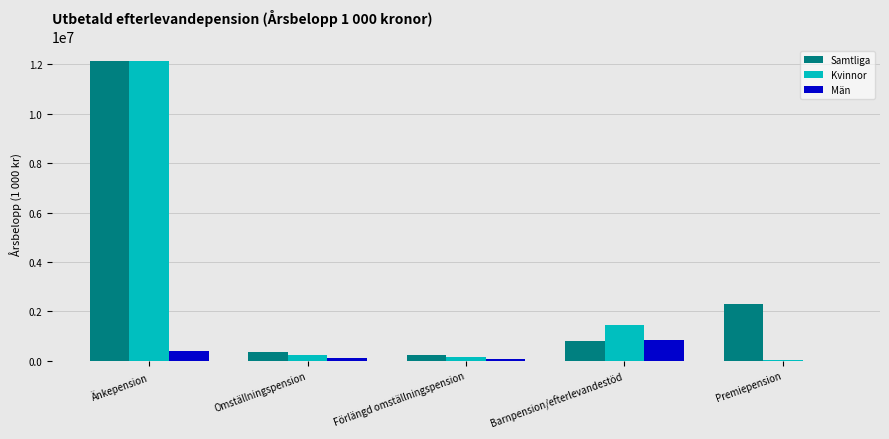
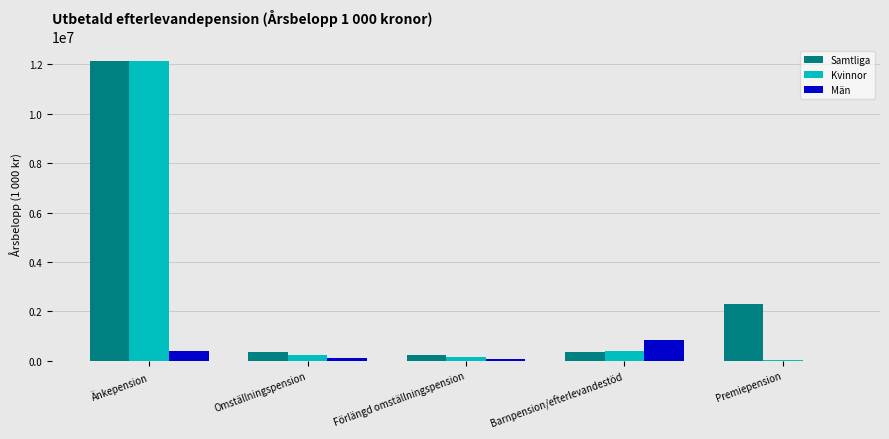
Samtliga, Barnpension/efterlevandestöd: 800000 -> 400000
Kvinnor, Barnpension/efterlevandestöd: 1500000 -> 400000
